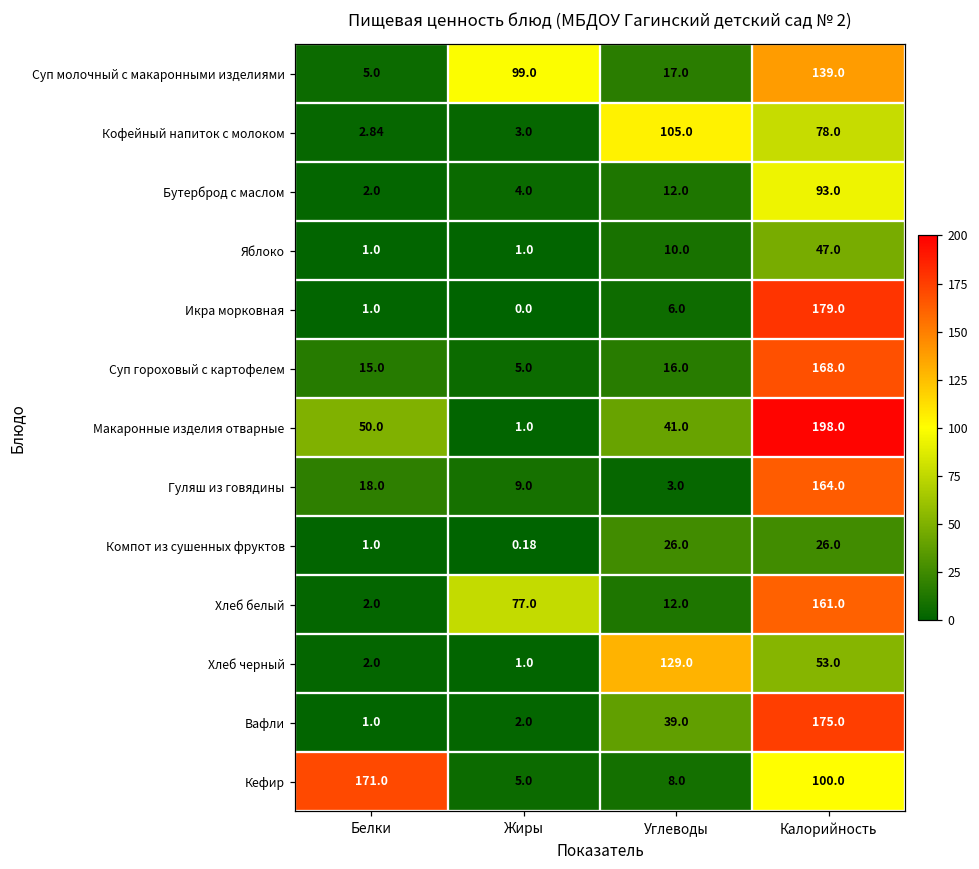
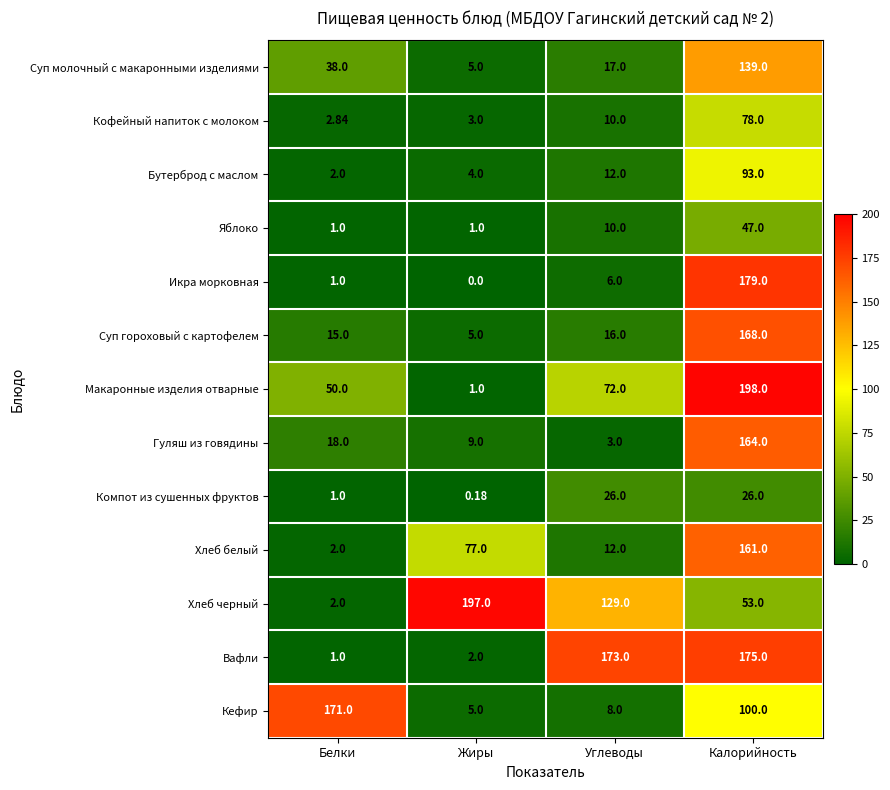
Суп молочный с макаронными изделиями, Белки: 5.0 -> 38.0
Суп молочный с макаронными изделиями, Жиры: 99.0 -> 5.0
Кофейный напиток с молоком, Углеводы: 105.0 -> 10.0
Макаронные изделия отварные, Углеводы: 41.0 -> 72.0
Хлеб черный, Жиры: 1.0 -> 197.0
Вафли, Углеводы: 39.0 -> 173.0
